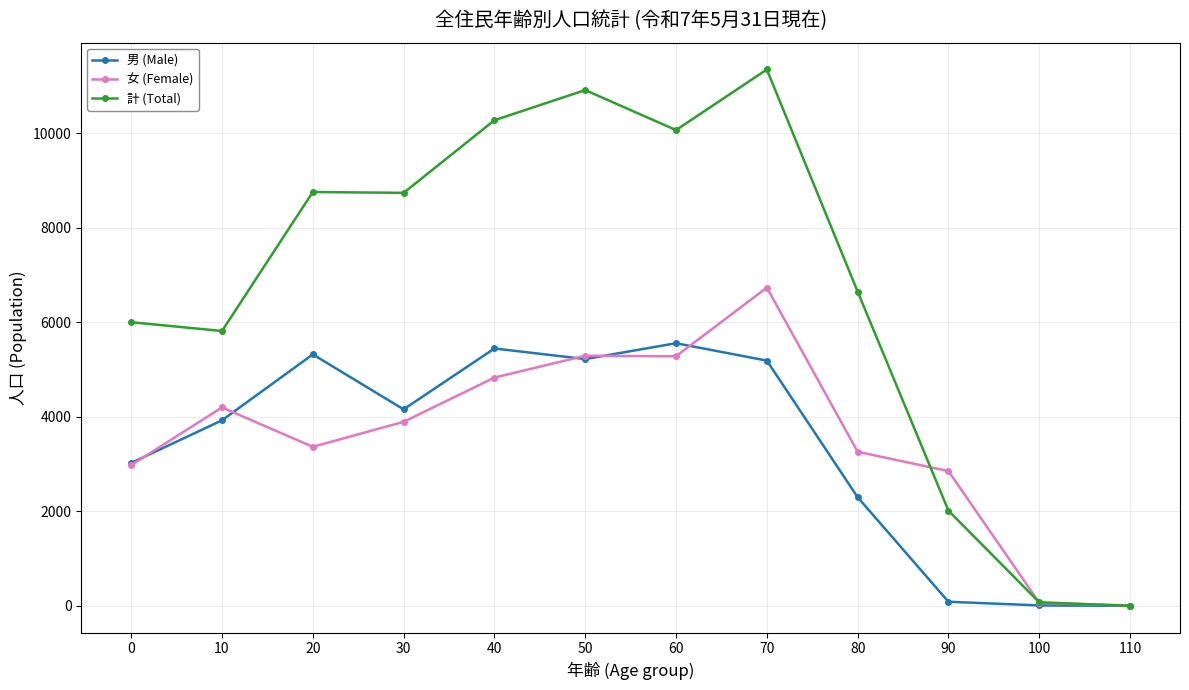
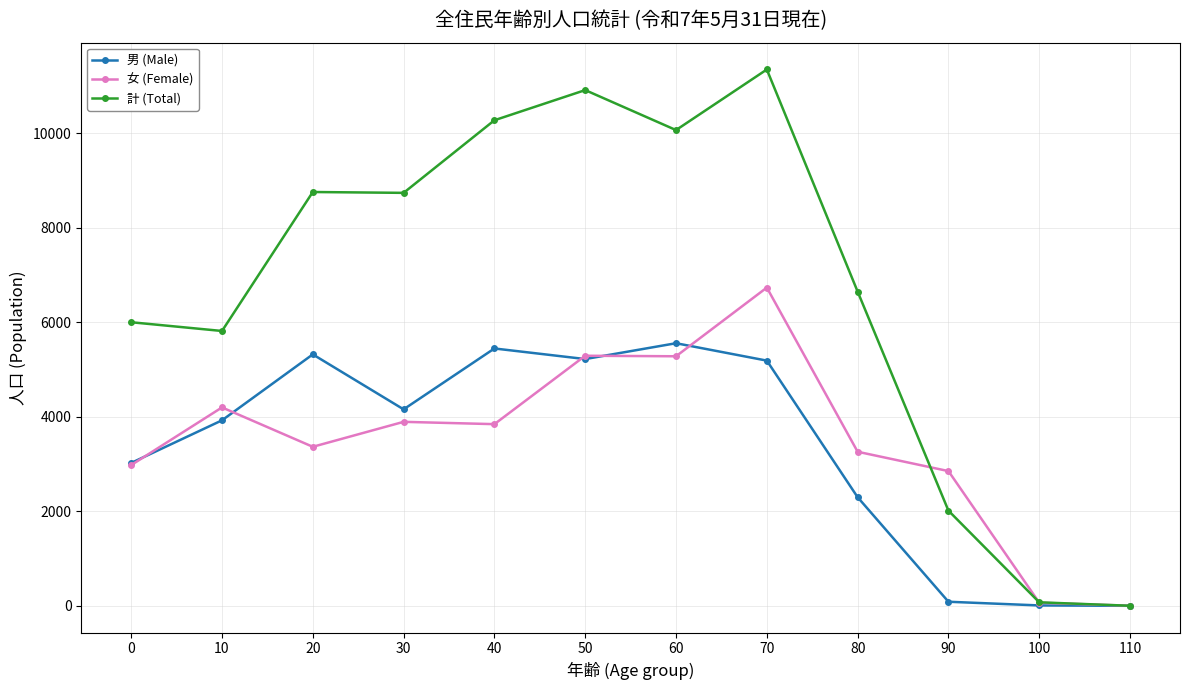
女 (Female), 40: 4800 -> 3800
